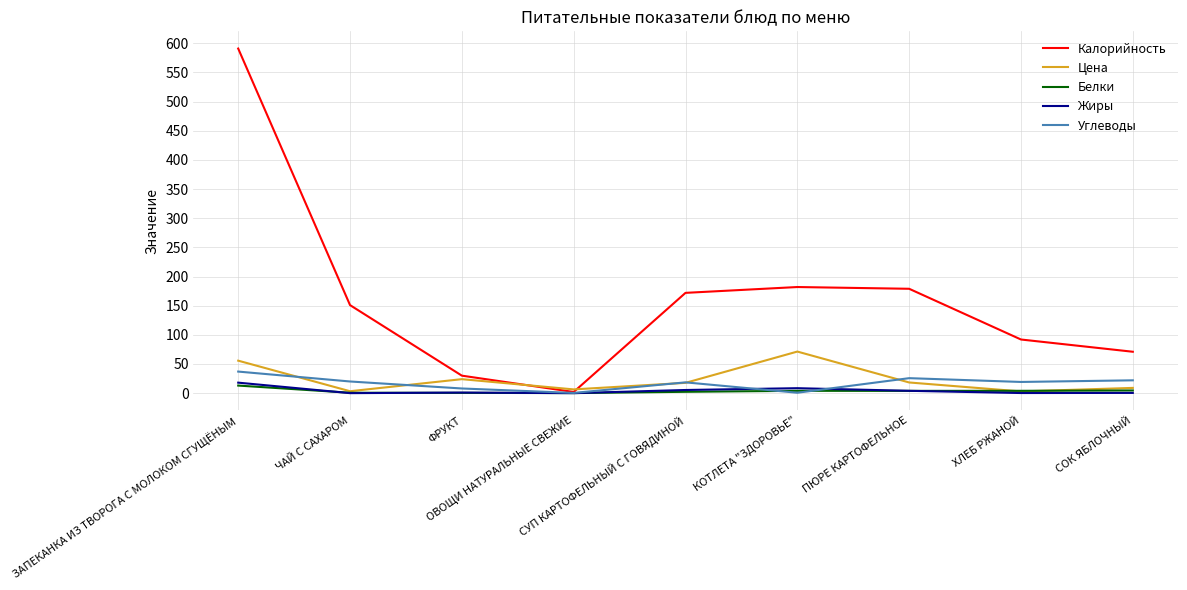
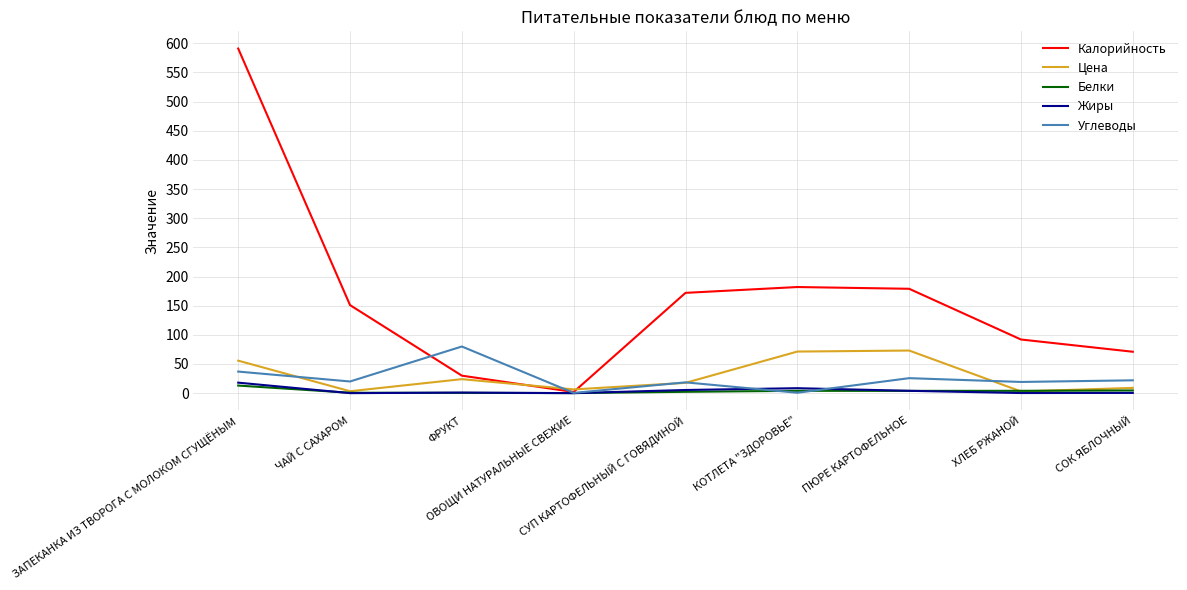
Углеводы, ФРУКТ: 10 -> 80
Цена, ПЮРЕ КАРТОФЕЛЬНОЕ: 20 -> 70
